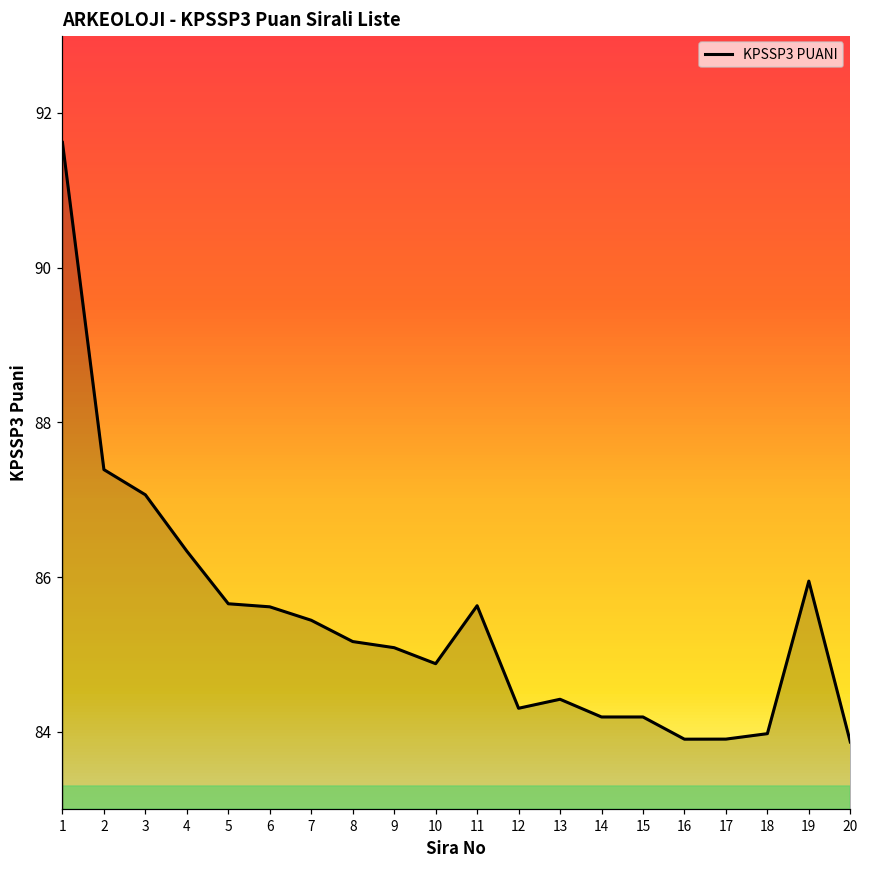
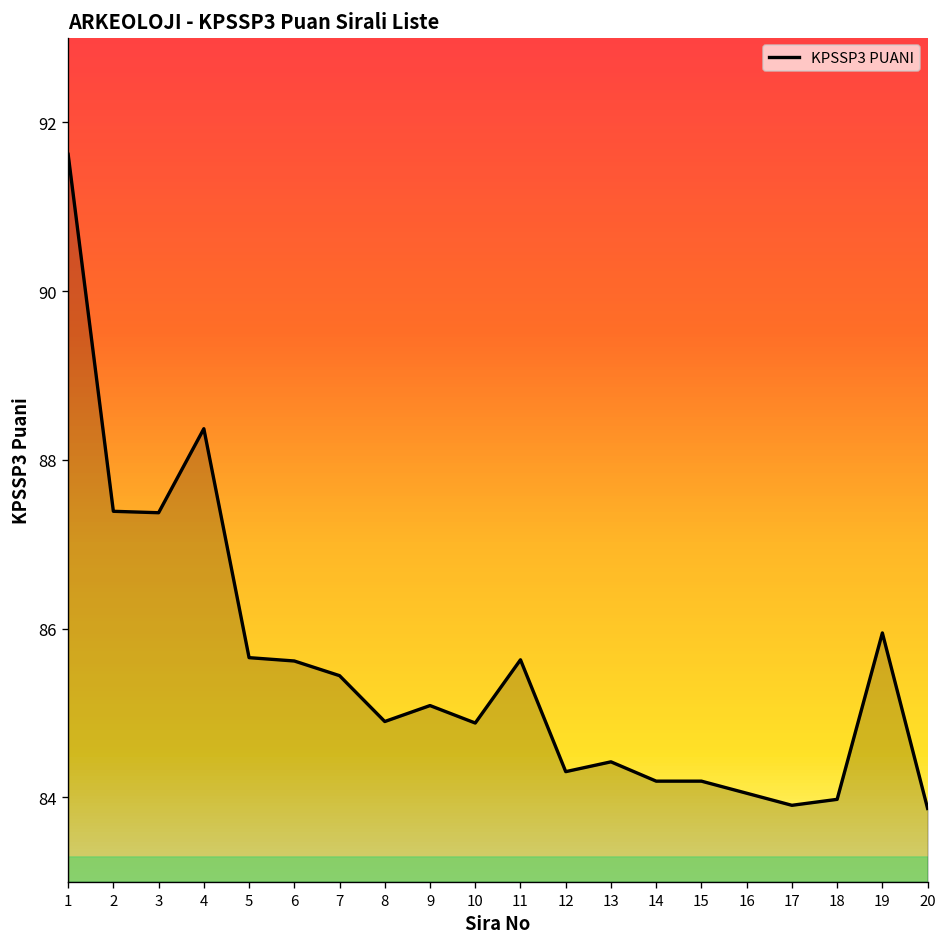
3: 87.1 -> 87.4
4: 86.3 -> 88.4
8: 85.2 -> 84.9
16: 83.9 -> 84.1
